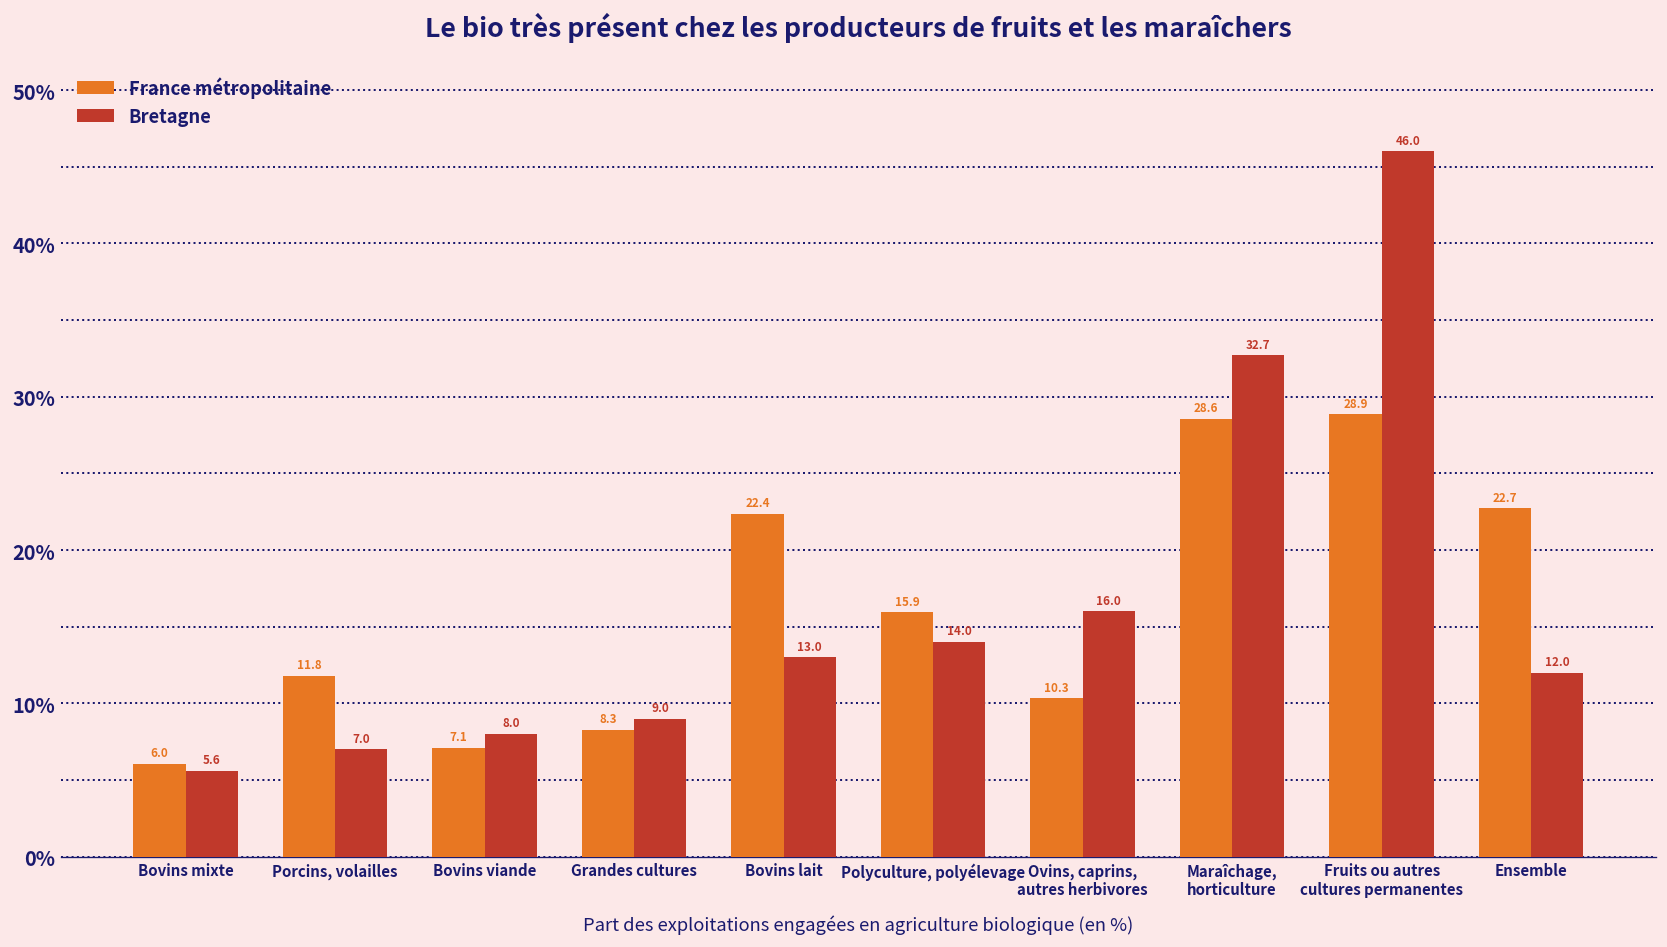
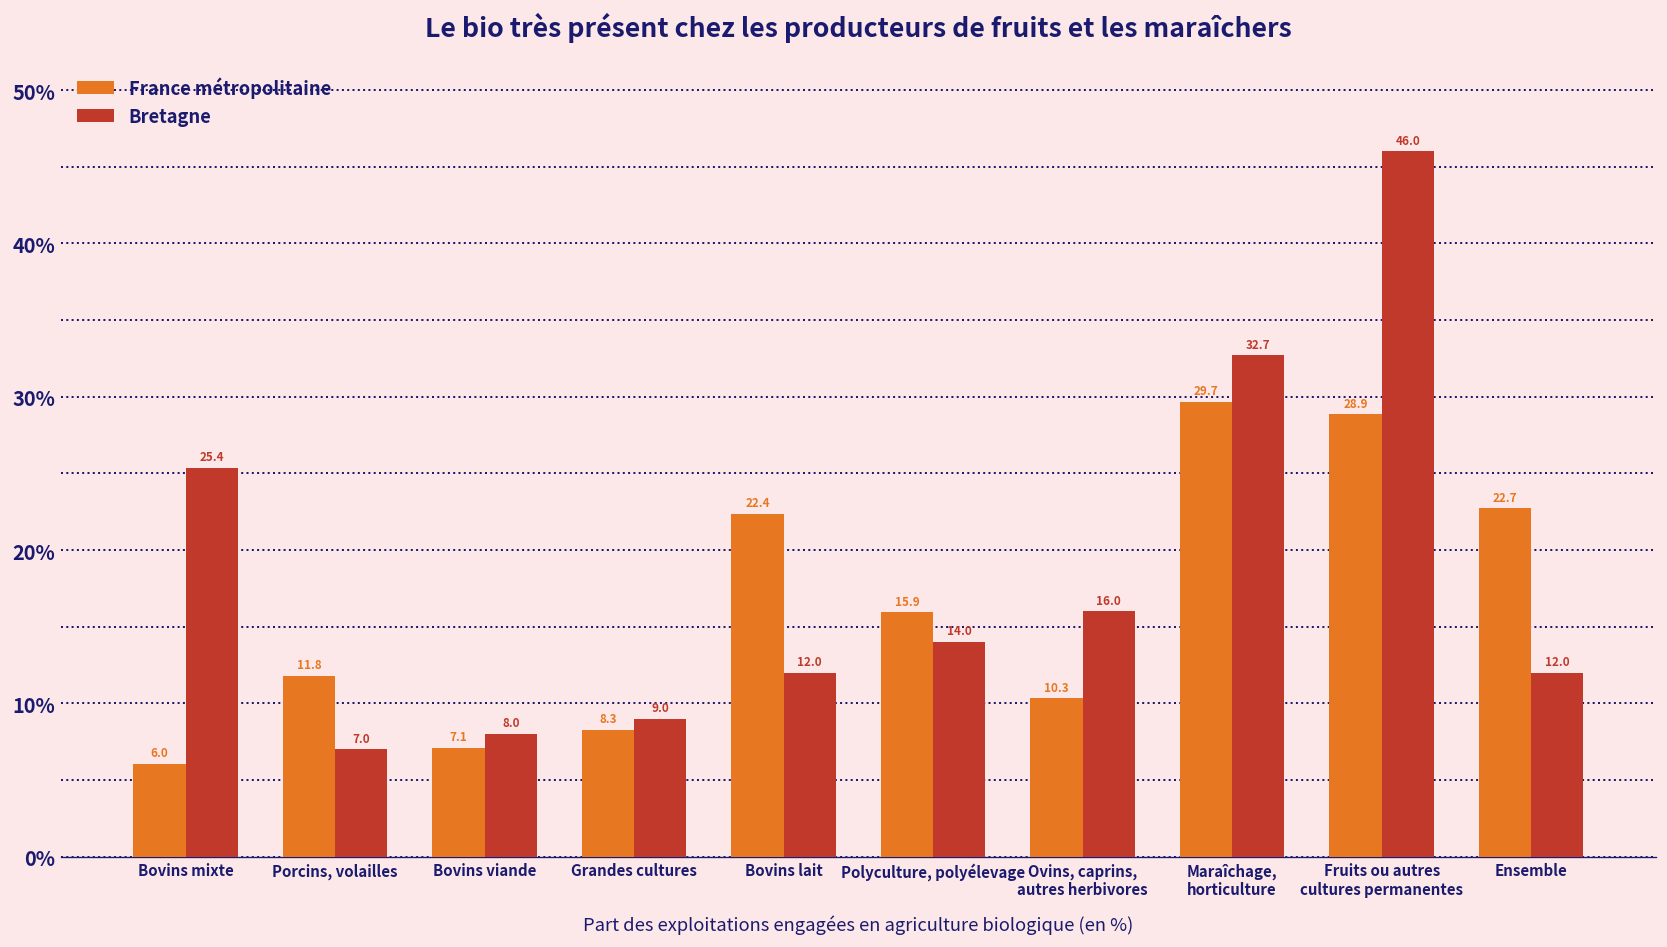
Bretagne, Bovins mixte: 5.6 -> 25.4
Bretagne, Bovins lait: 13.0 -> 12.0
France métropolitaine, Maraîchage, horticulture: 28.6 -> 29.7
